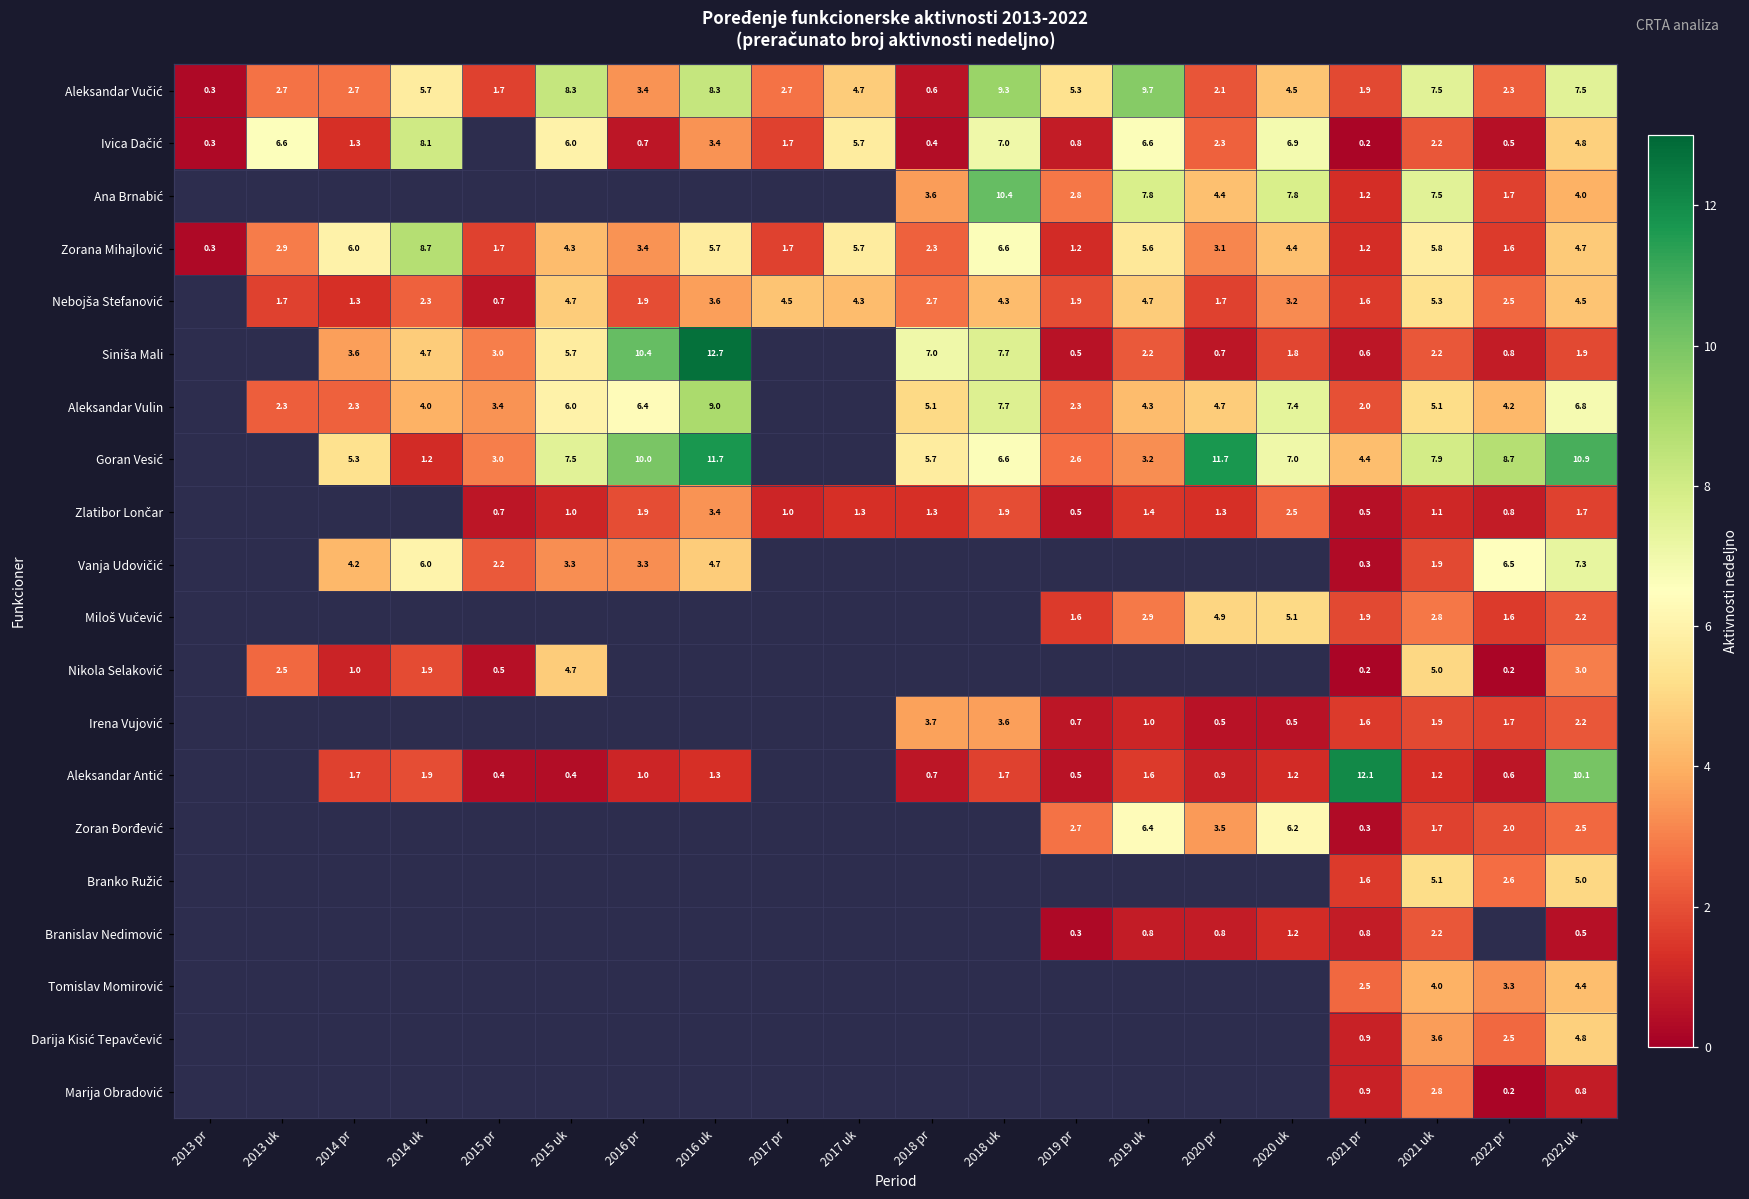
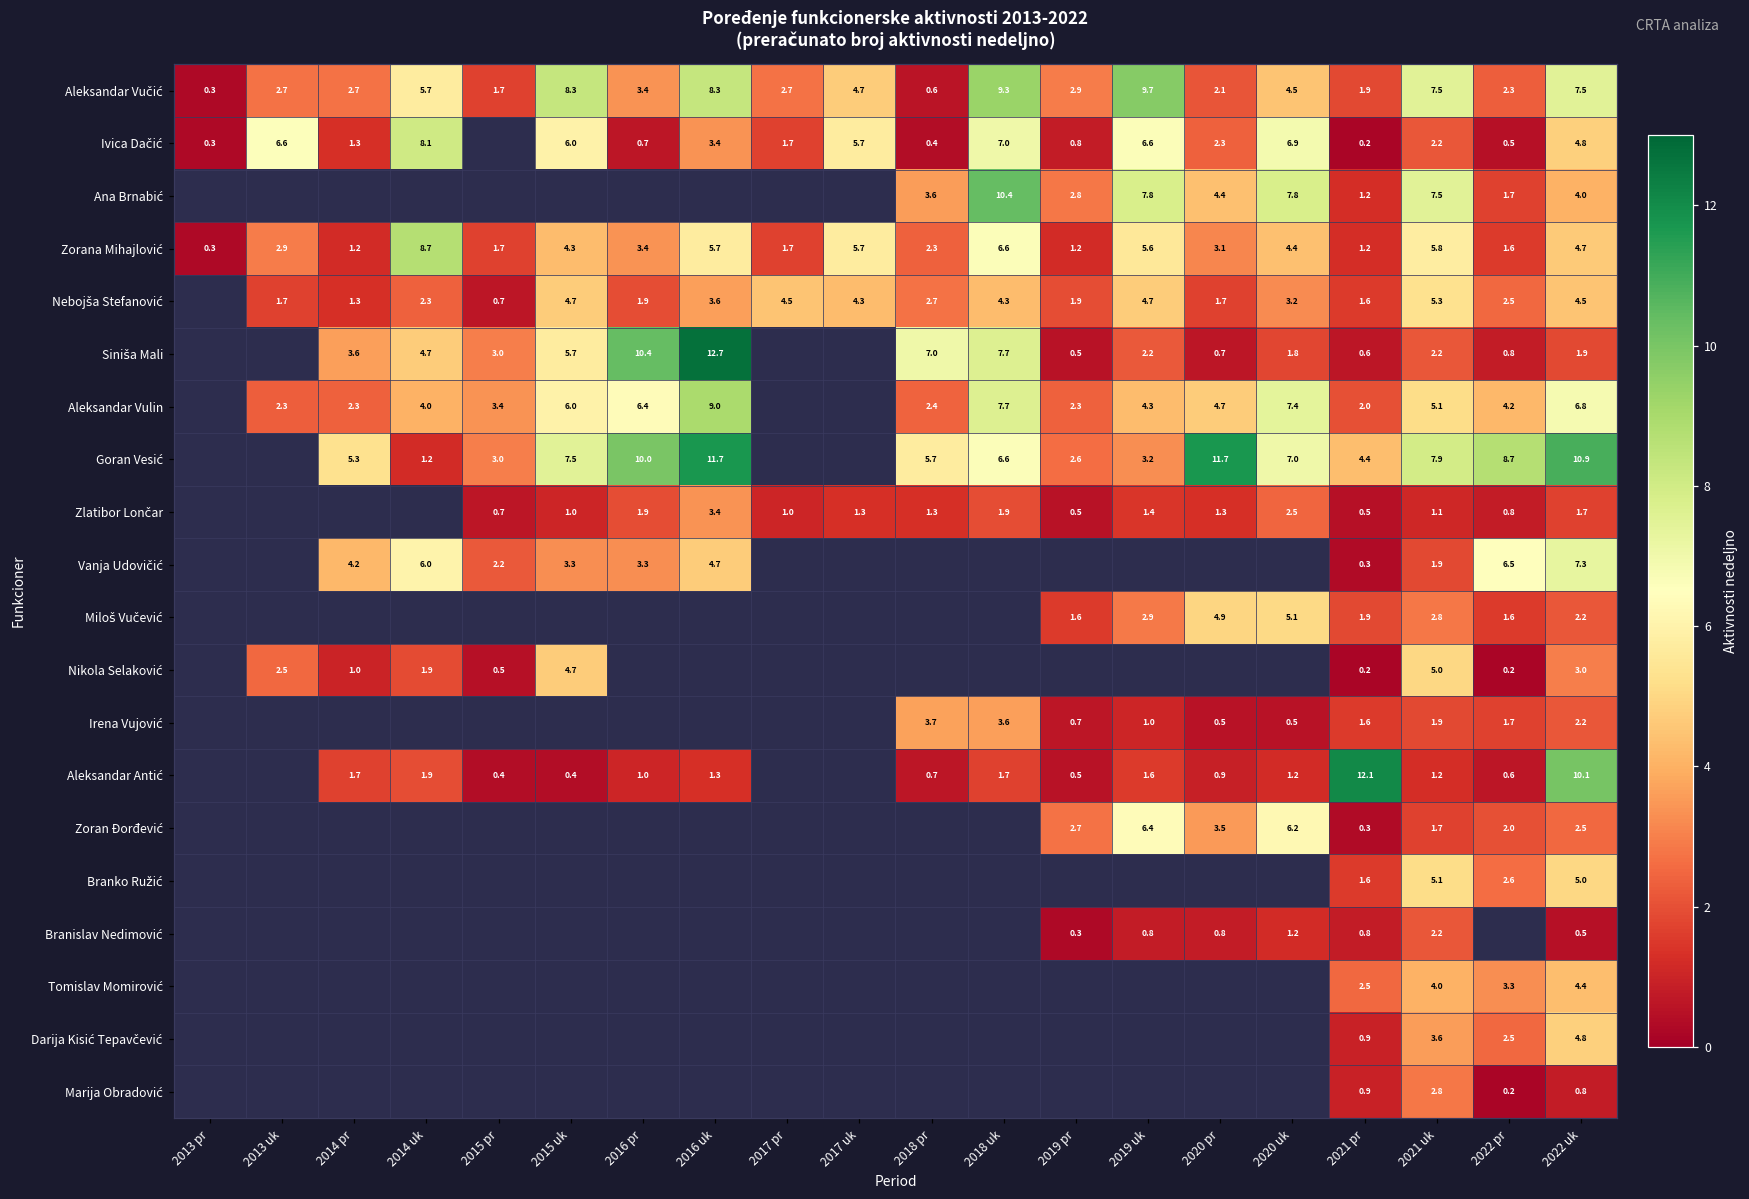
Aleksandar Vučić, 2019 pr: 5.3 -> 2.9
Zorana Mihajlović, 2014 pr: 6.0 -> 1.2
Aleksandar Vulin, 2018 pr: 5.1 -> 2.4
